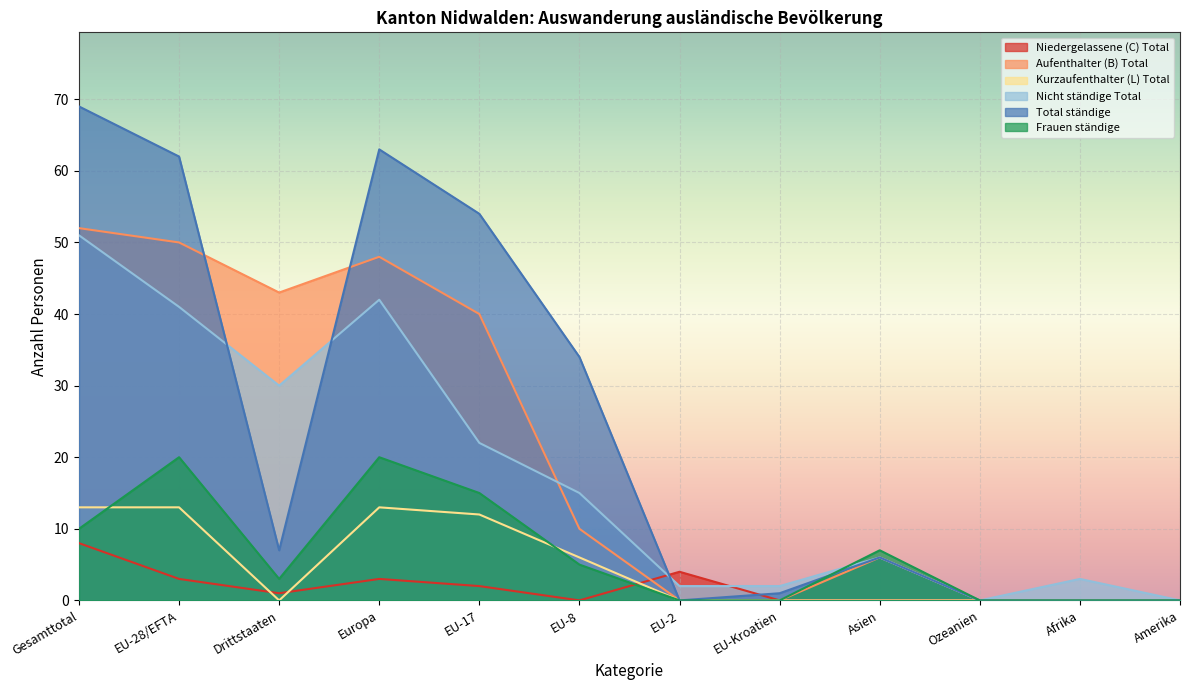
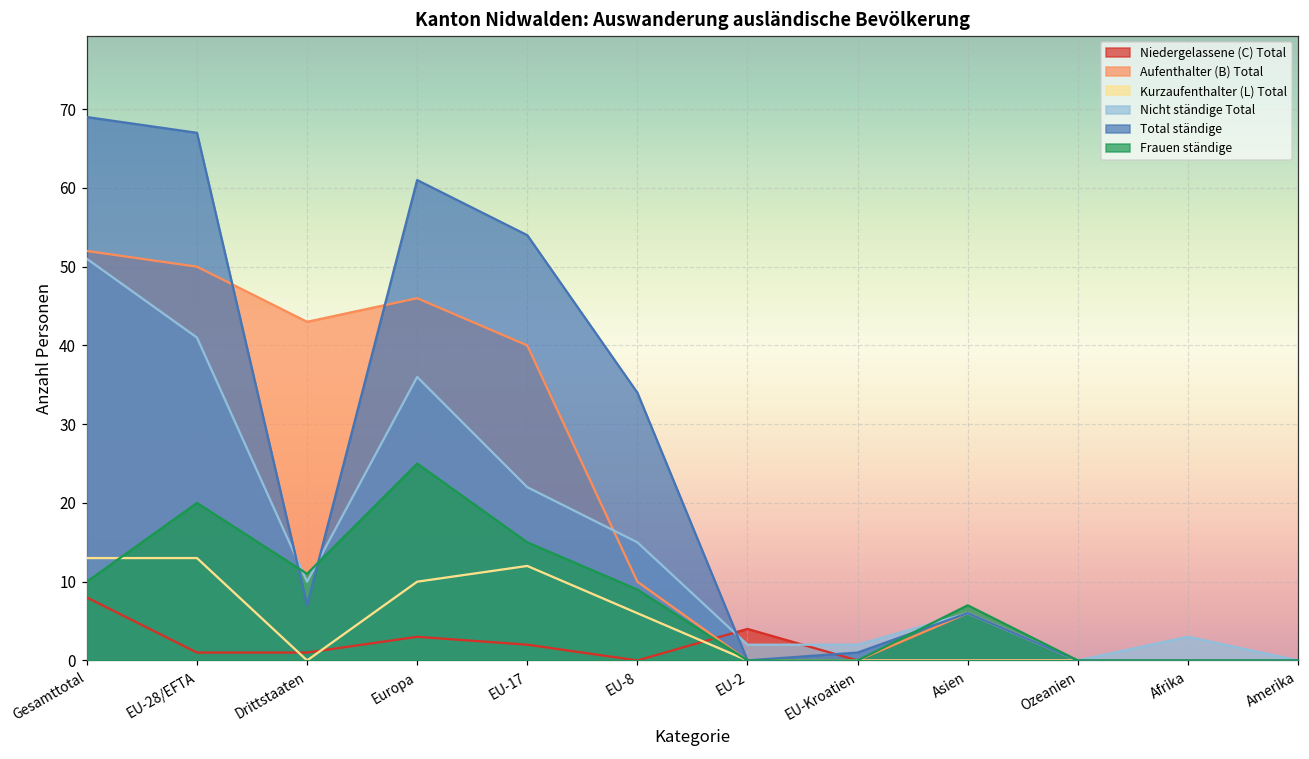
Niedergelassene (C) Total, EU-28/EFTA: 3 -> 1
Total ständige, EU-28/EFTA: 62 -> 67
Nicht ständige Total, Drittstaaten: 30 -> 10
Frauen ständige, Drittstaaten: 3 -> 11
Aufenthalter (B) Total, Europa: 48 -> 46
Kurzaufenthalter (L) Total, Europa: 13 -> 10
Nicht ständige Total, Europa: 42 -> 36
Total ständige, Europa: 63 -> 61
Frauen ständige, Europa: 20 -> 25
Frauen ständige, EU-8: 5 -> 9
